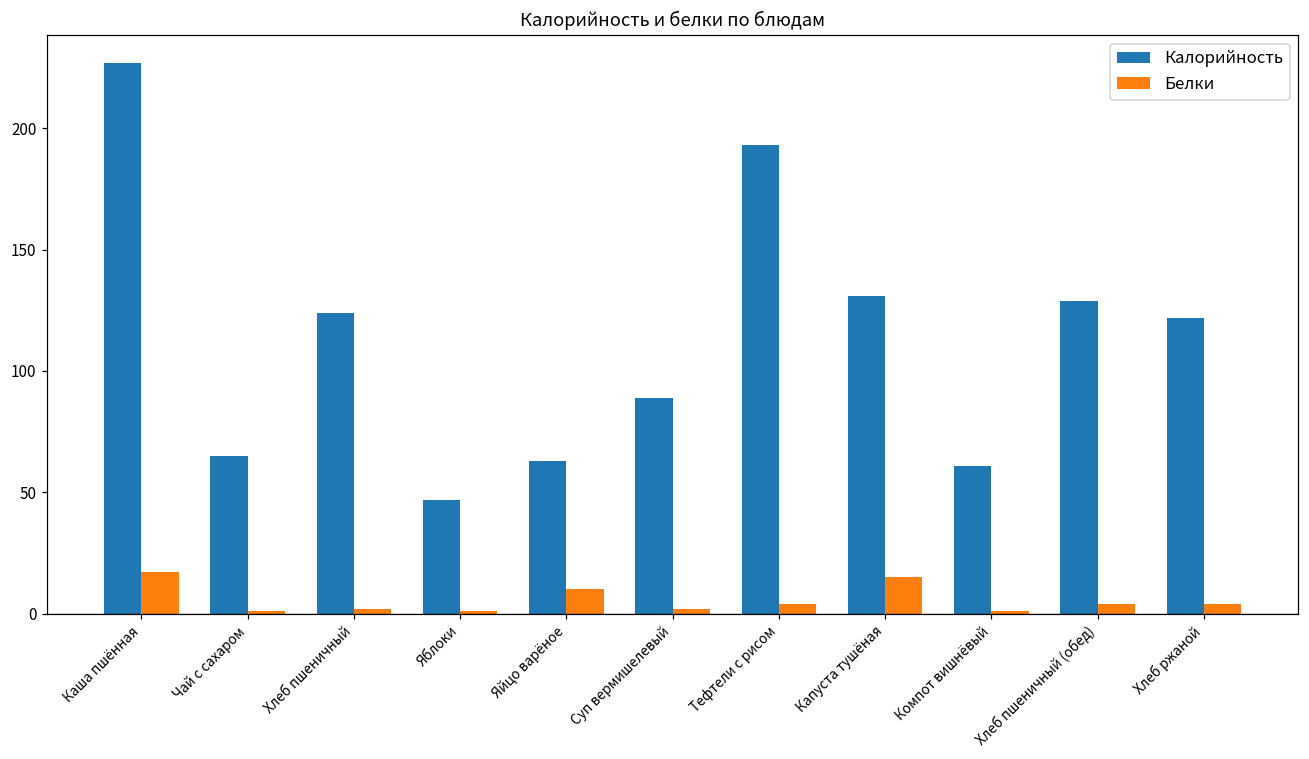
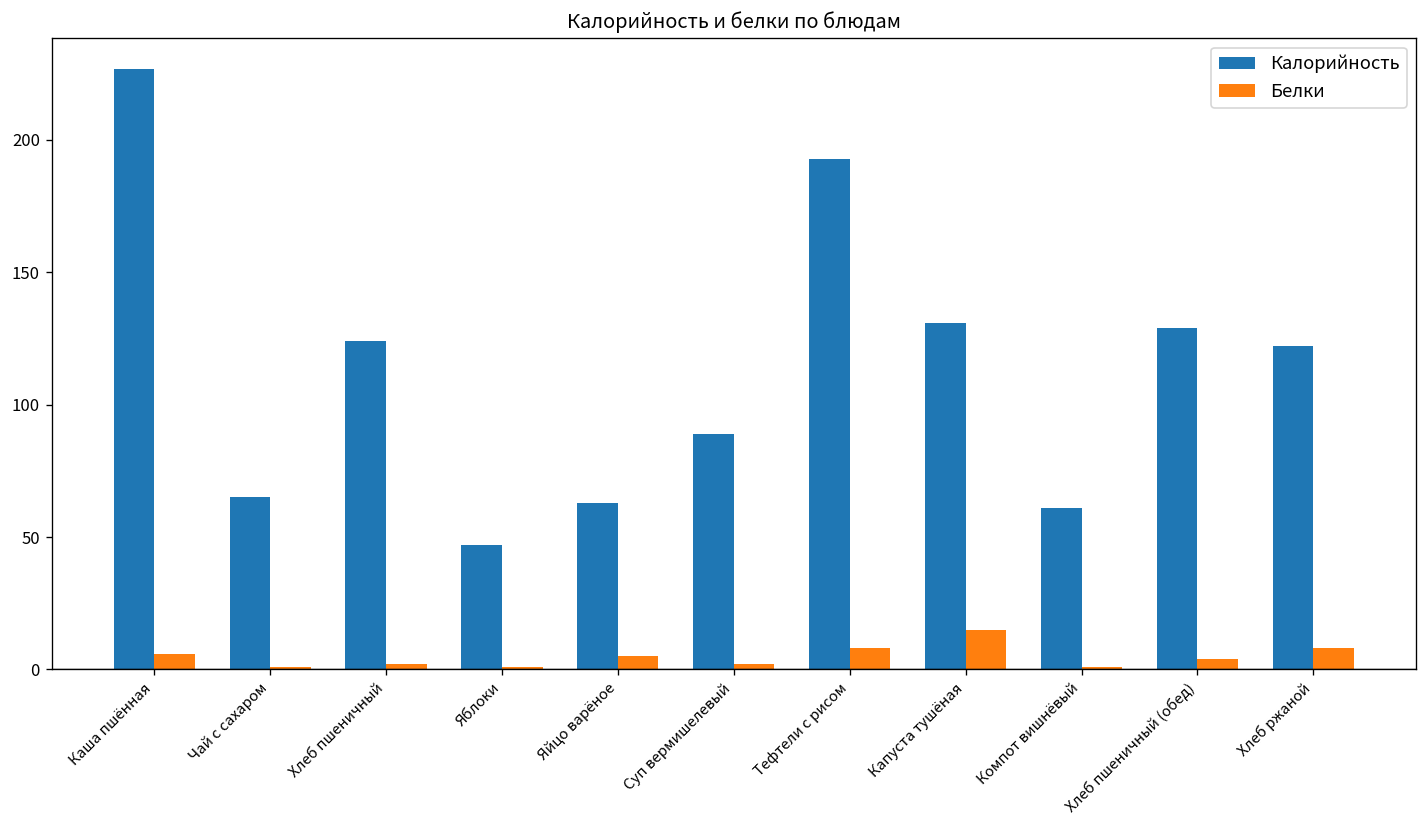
Белки, Каша пшённая: 17 -> 6
Белки, Яйцо варёное: 10 -> 5
Белки, Тефтели с рисом: 4 -> 8
Белки, Хлеб ржаной: 4 -> 8
